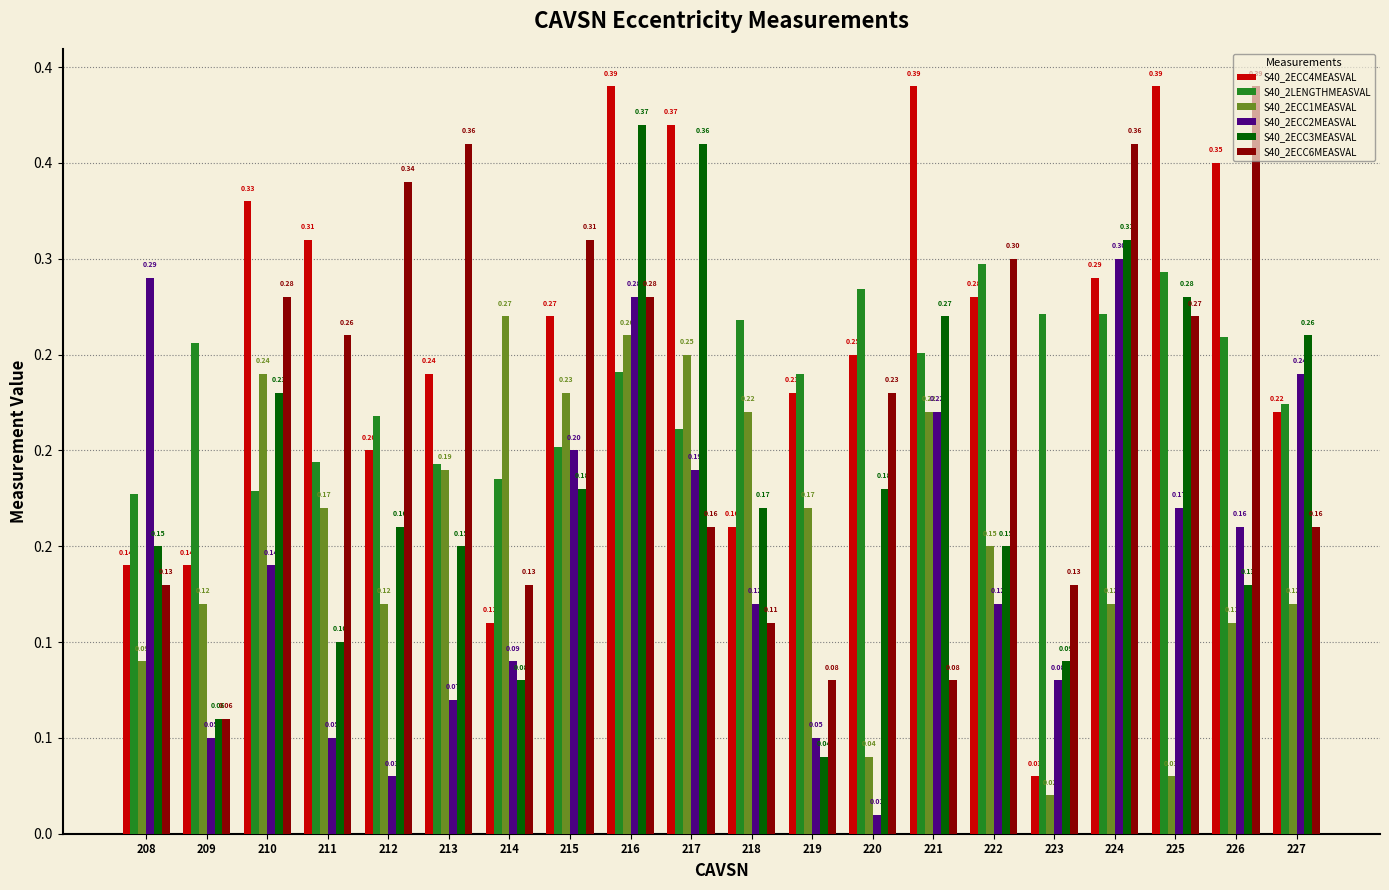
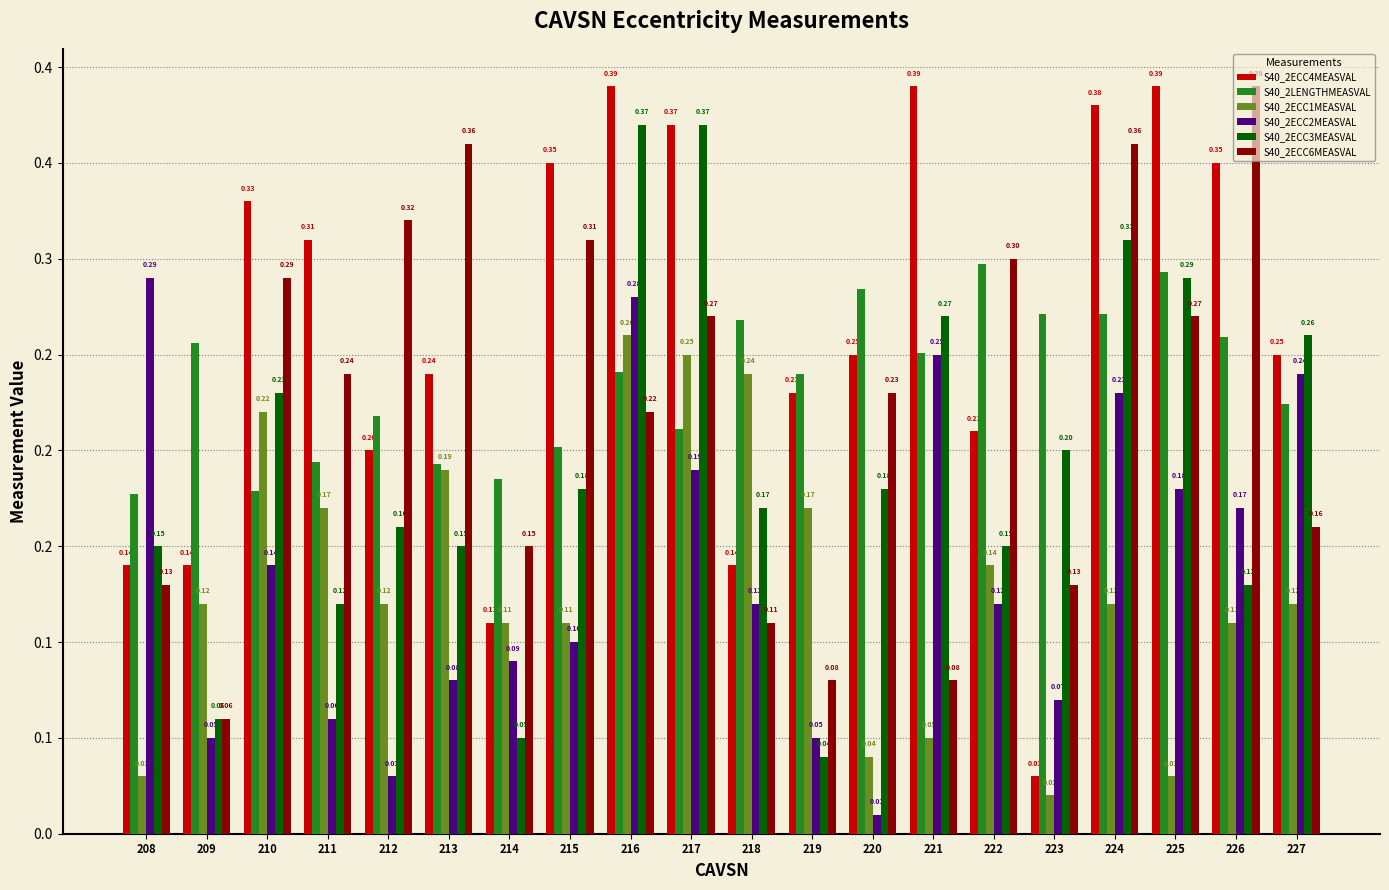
S40_2ECC1MEASVAL, 208: 0.09 -> 0.03
S40_2ECC1MEASVAL, 210: 0.24 -> 0.22
S40_2ECC6MEASVAL, 210: 0.28 -> 0.29
S40_2ECC2MEASVAL, 211: 0.05 -> 0.06
S40_2ECC3MEASVAL, 211: 0.10 -> 0.12
S40_2ECC6MEASVAL, 211: 0.26 -> 0.24
S40_2ECC6MEASVAL, 212: 0.34 -> 0.32
S40_2ECC2MEASVAL, 213: 0.07 -> 0.08
S40_2ECC1MEASVAL, 214: 0.27 -> 0.11
S40_2ECC3MEASVAL, 214: 0.08 -> 0.05
S40_2ECC6MEASVAL, 214: 0.13 -> 0.15
S40_2ECC4MEASVAL, 215: 0.27 -> 0.35
S40_2ECC1MEASVAL, 215: 0.23 -> 0.11
S40_2ECC2MEASVAL, 215: 0.20 -> 0.10
S40_2ECC6MEASVAL, 216: 0.28 -> 0.22
S40_2ECC3MEASVAL, 217: 0.36 -> 0.37
S40_2ECC6MEASVAL, 217: 0.16 -> 0.27
S40_2ECC4MEASVAL, 218: 0.16 -> 0.14
S40_2ECC1MEASVAL, 218: 0.22 -> 0.24
S40_2ECC1MEASVAL, 221: 0.22 -> 0.05
S40_2ECC2MEASVAL, 221: 0.22 -> 0.25
S40_2ECC4MEASVAL, 222: 0.28 -> 0.21
S40_2ECC1MEASVAL, 222: 0.15 -> 0.14
S40_2ECC2MEASVAL, 223: 0.08 -> 0.07
S40_2ECC3MEASVAL, 223: 0.09 -> 0.20
S40_2ECC4MEASVAL, 224: 0.29 -> 0.38
S40_2ECC2MEASVAL, 224: 0.30 -> 0.23
S40_2ECC2MEASVAL, 225: 0.17 -> 0.18
S40_2ECC3MEASVAL, 225: 0.28 -> 0.29
S40_2ECC2MEASVAL, 226: 0.16 -> 0.17
S40_2ECC4MEASVAL, 227: 0.22 -> 0.25
